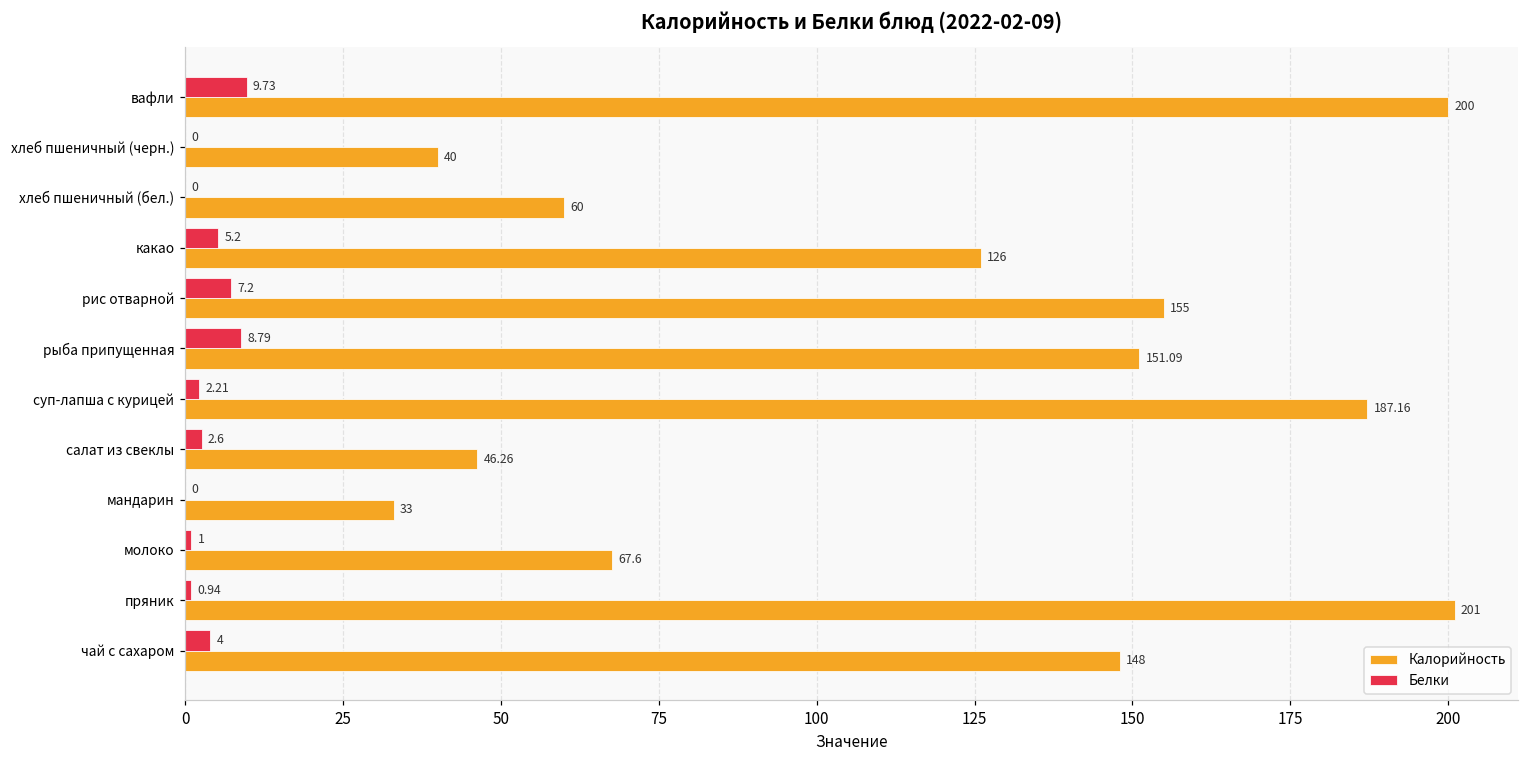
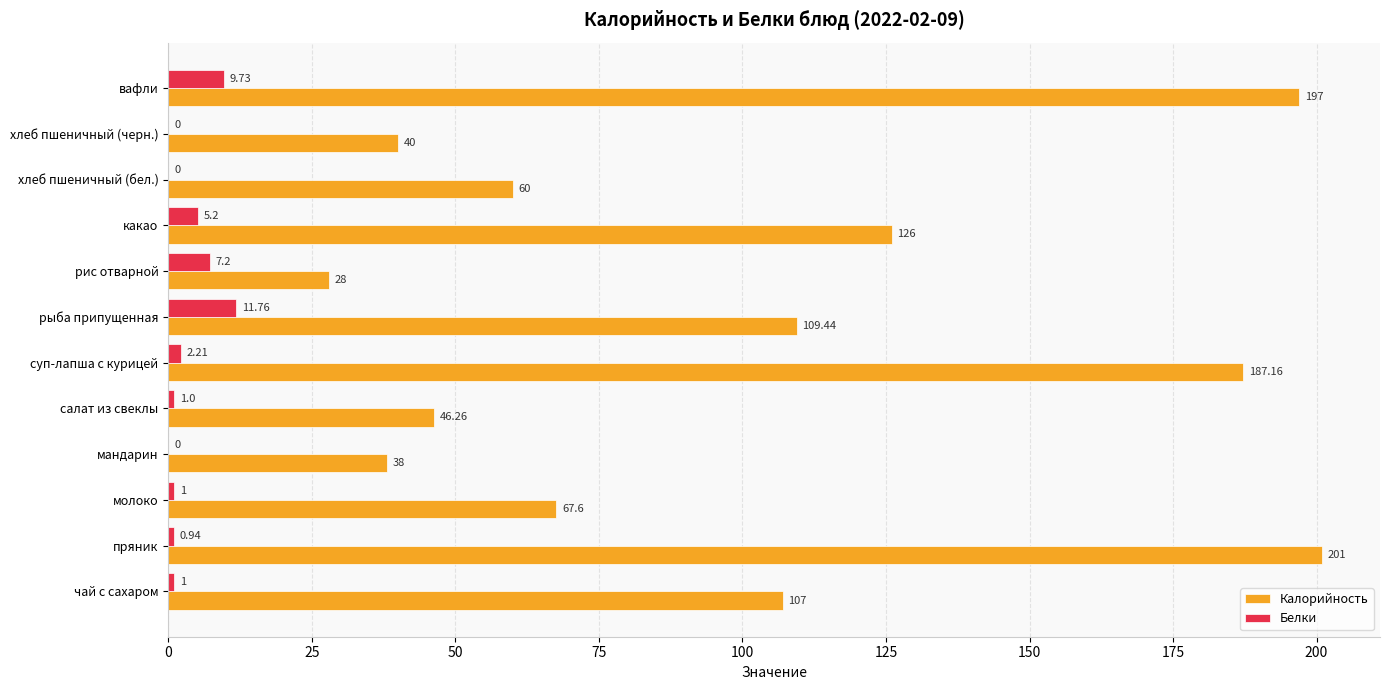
Калорийность, вафли: 200 -> 197
Калорийность, рис отварной: 155 -> 28
Белки, рыба припущенная: 8.79 -> 11.76
Калорийность, рыба припущенная: 151.09 -> 109.44
Белки, салат из свеклы: 2.6 -> 1.0
Калорийность, мандарин: 33 -> 38
Белки, чай с сахаром: 4 -> 1
Калорийность, чай с сахаром: 148 -> 107
